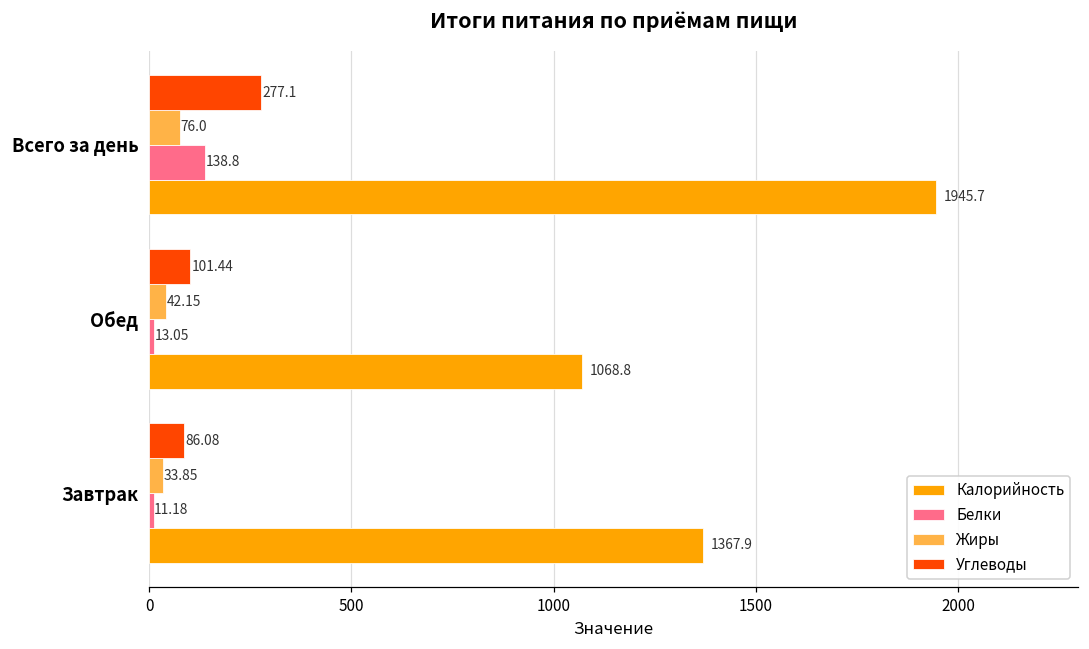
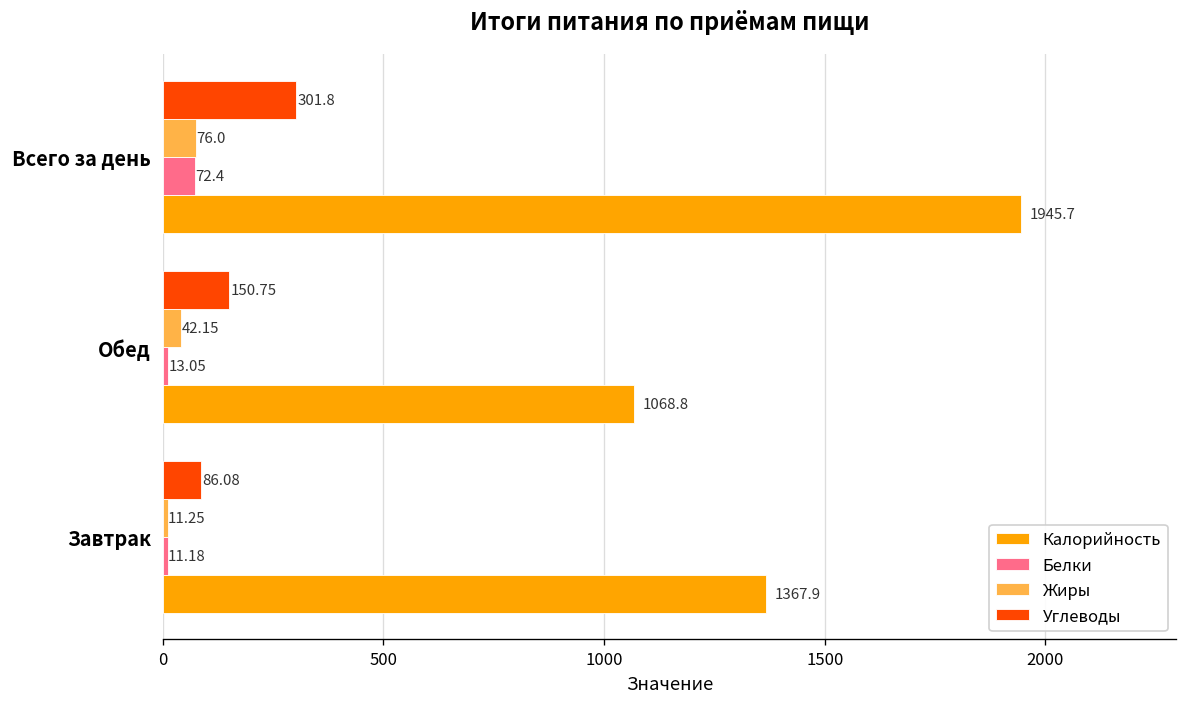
Углеводы, Всего за день: 277.1 -> 301.8
Белки, Всего за день: 138.8 -> 72.4
Углеводы, Обед: 101.44 -> 150.75
Жиры, Завтрак: 33.85 -> 11.25
